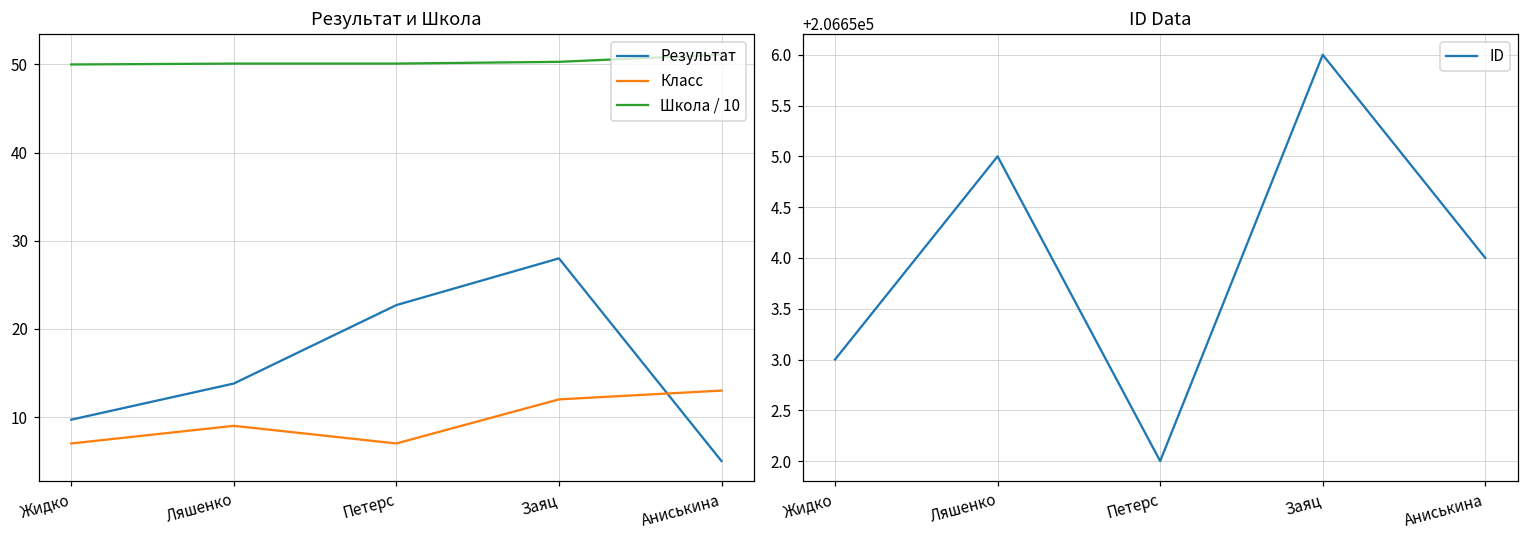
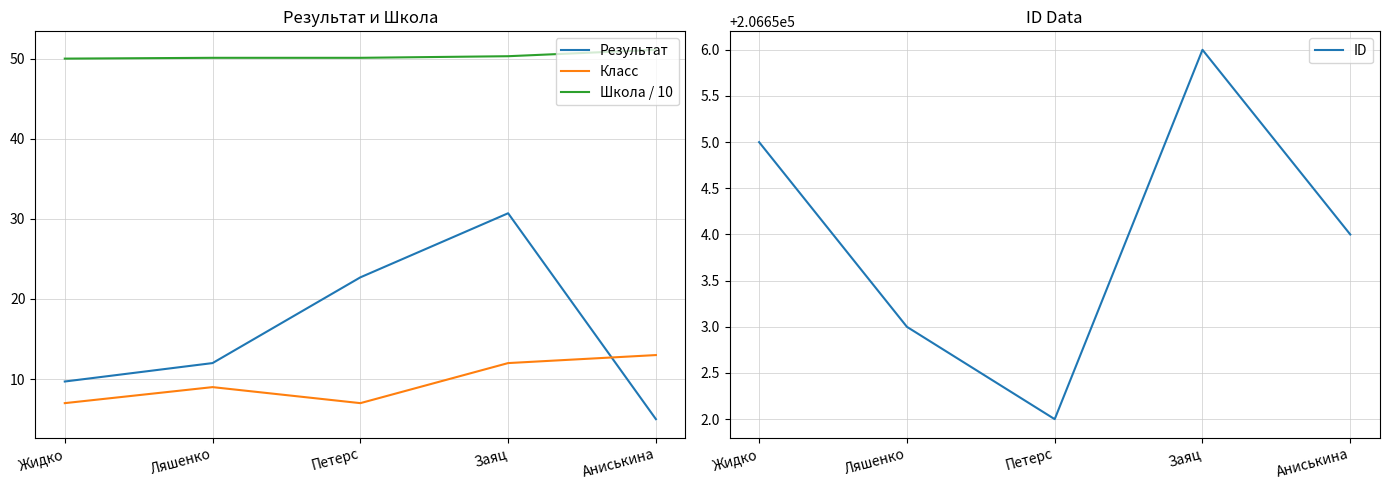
Результат и Школа, Результат, Ляшенко: 14 -> 12
Результат и Школа, Результат, Заяц: 28 -> 31
ID Data, Жидко: 206653 -> 206655
ID Data, Ляшенко: 206655 -> 206653
